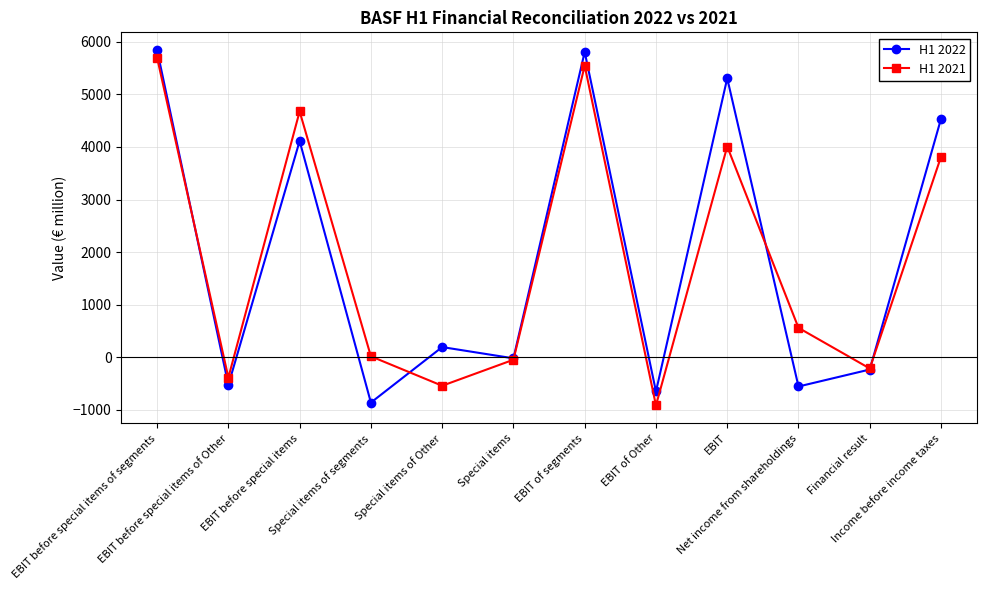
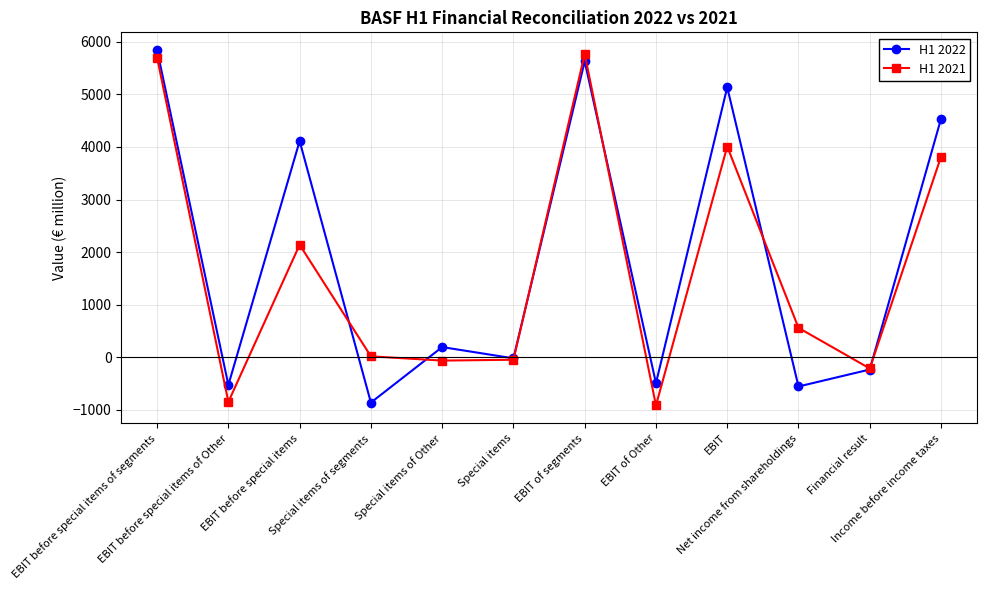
H1 2021, EBIT before special items of Other: -400 -> -900
H1 2021, EBIT before special items: 4700 -> 2100
H1 2021, Special items of Other: -500 -> -100
H1 2022, EBIT of segments: 5800 -> 5600
H1 2021, EBIT of segments: 5500 -> 5800
H1 2022, EBIT of Other: -700 -> -500
H1 2022, EBIT: 5300 -> 5100
